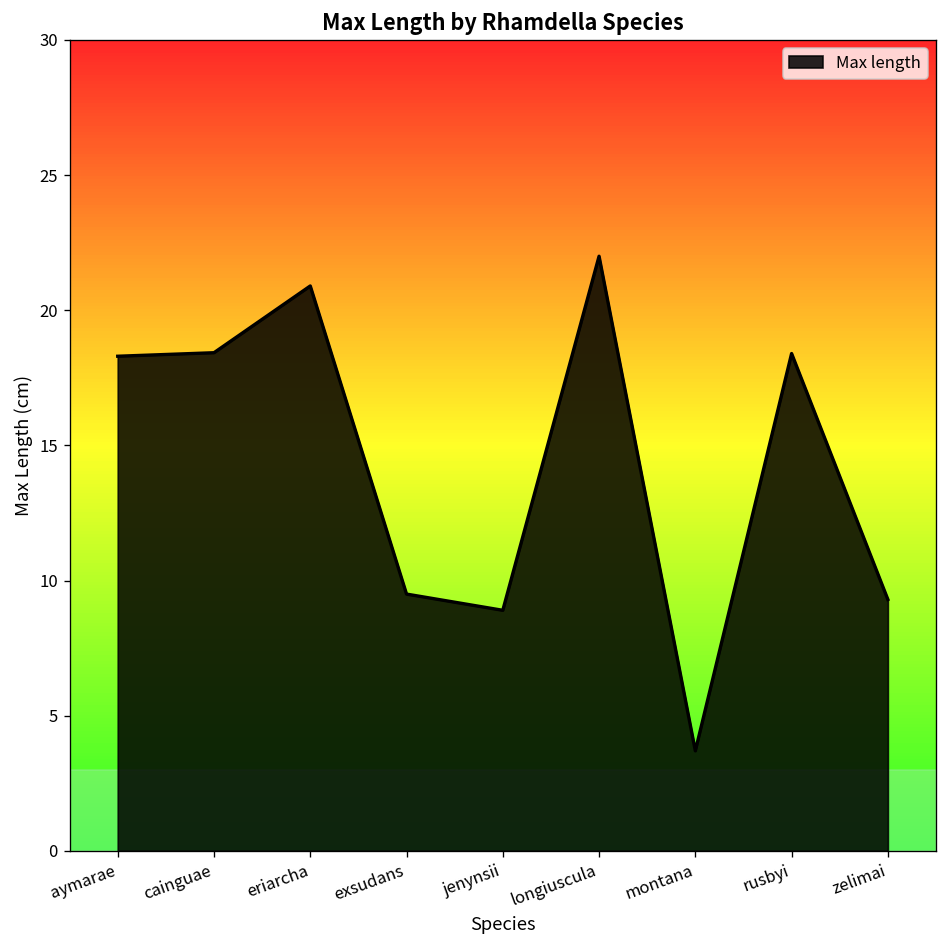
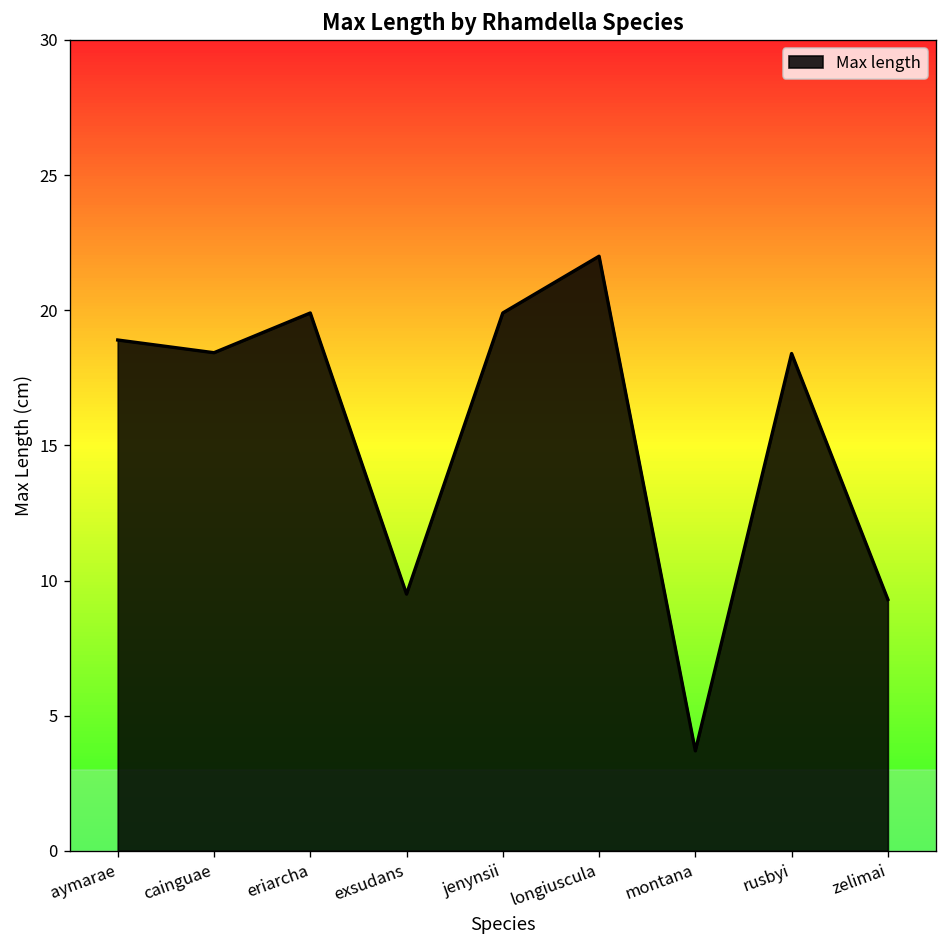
aymarae: 18.3 -> 18.9
eriarcha: 20.9 -> 19.9
jenynsii: 8.9 -> 19.9
